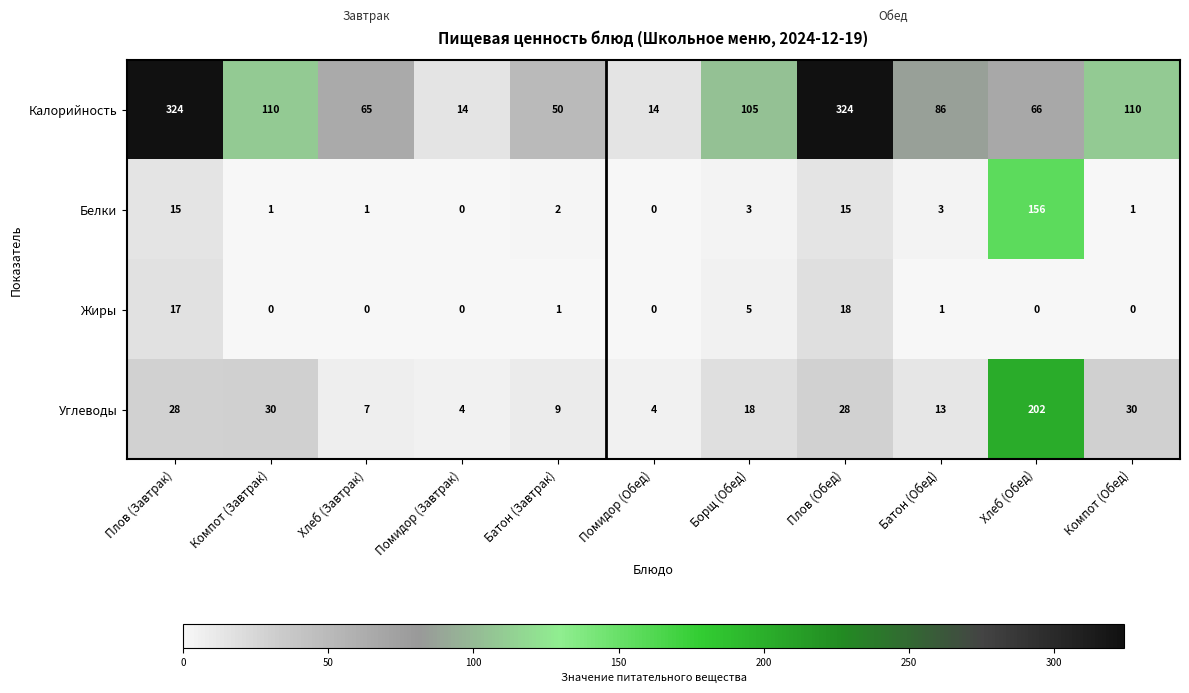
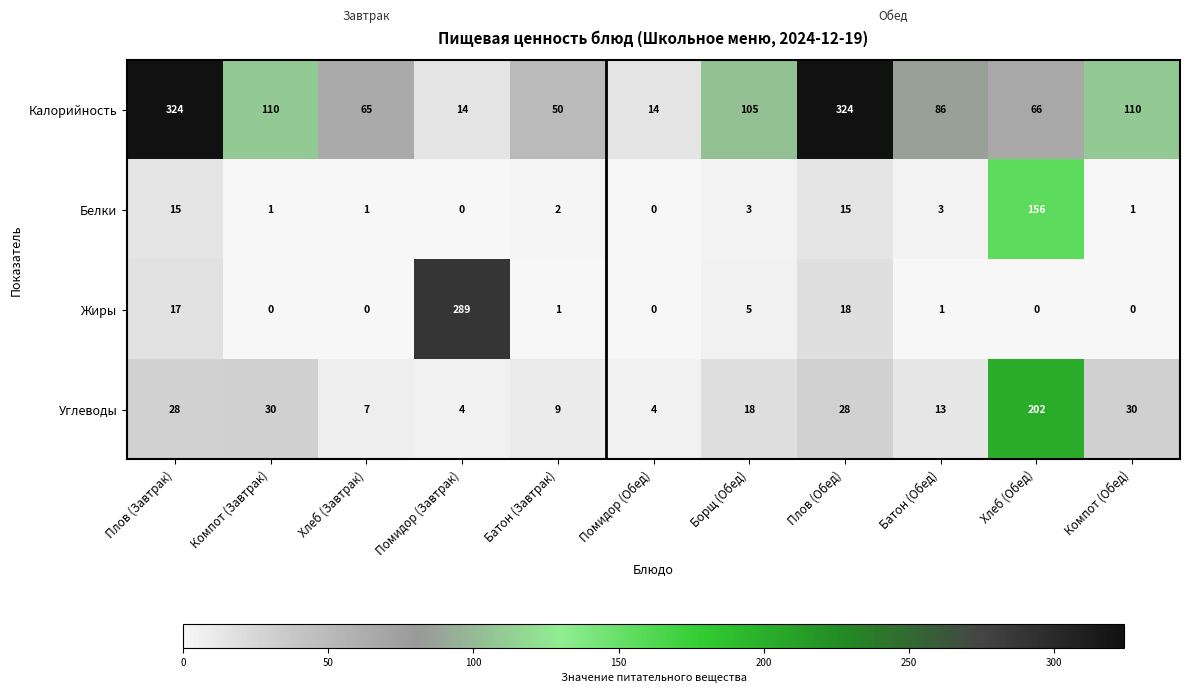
Жиры, Помидор (Завтрак): 0 -> 289
